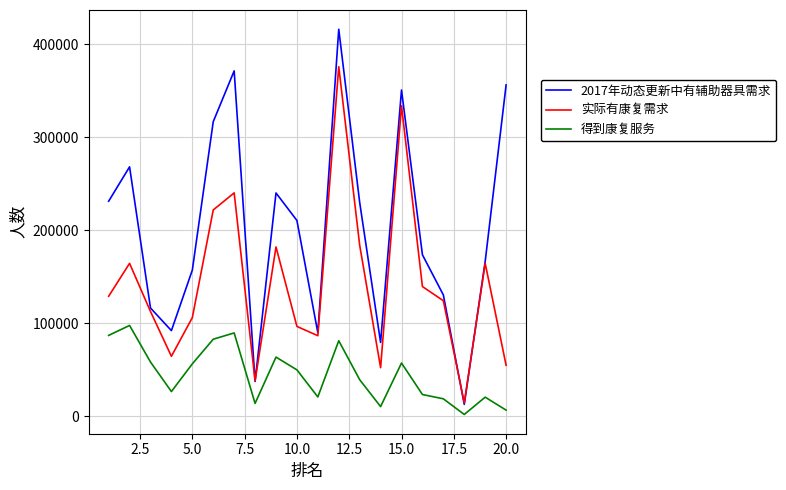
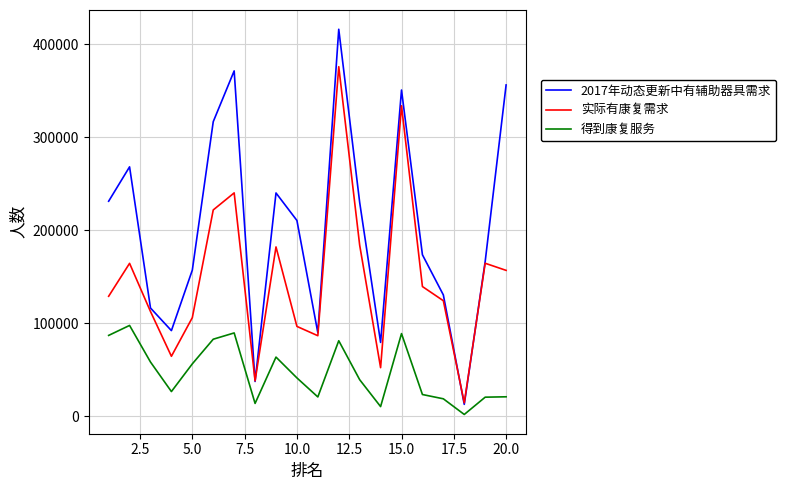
得到康复服务, 10.0: 50000 -> 40000
得到康复服务, 15.0: 60000 -> 90000
实际有康复需求, 20.0: 60000 -> 160000
得到康复服务, 20.0: 10000 -> 20000
